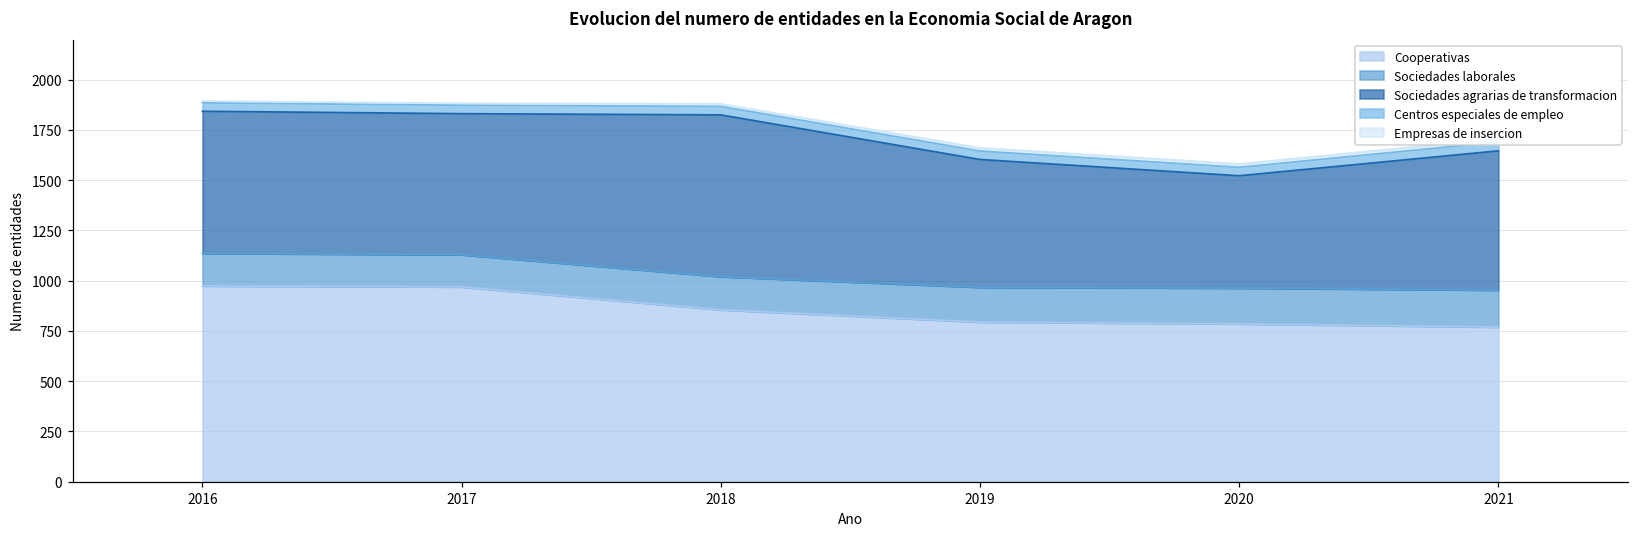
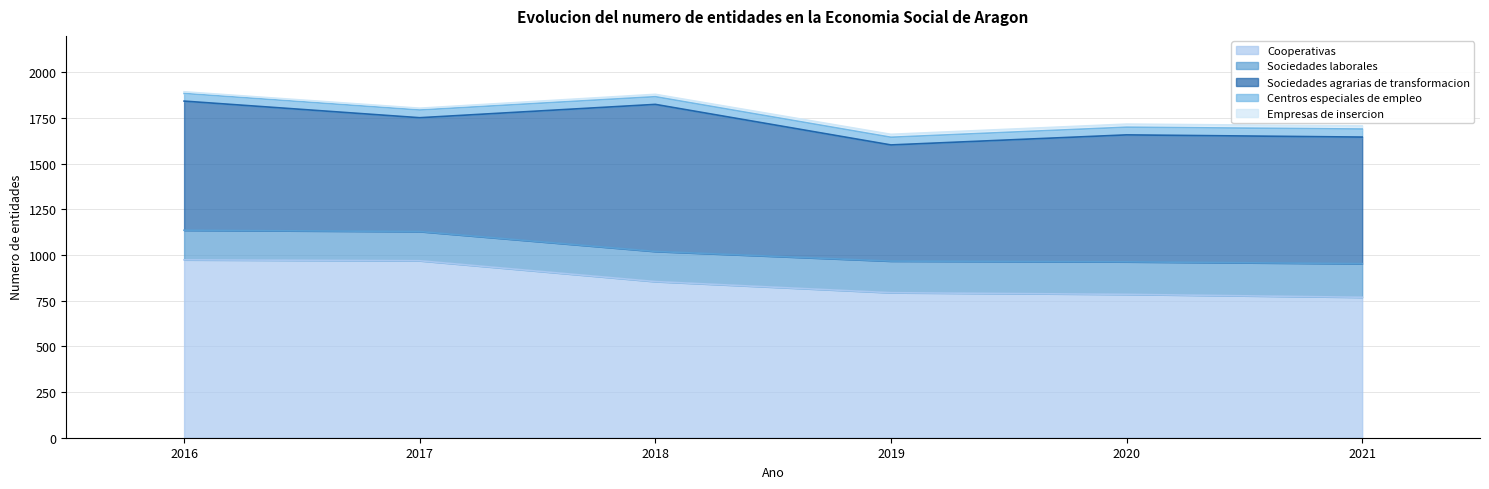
Sociedades agrarias de transformacion, 2017: 700 -> 620
Sociedades agrarias de transformacion, 2020: 560 -> 700
